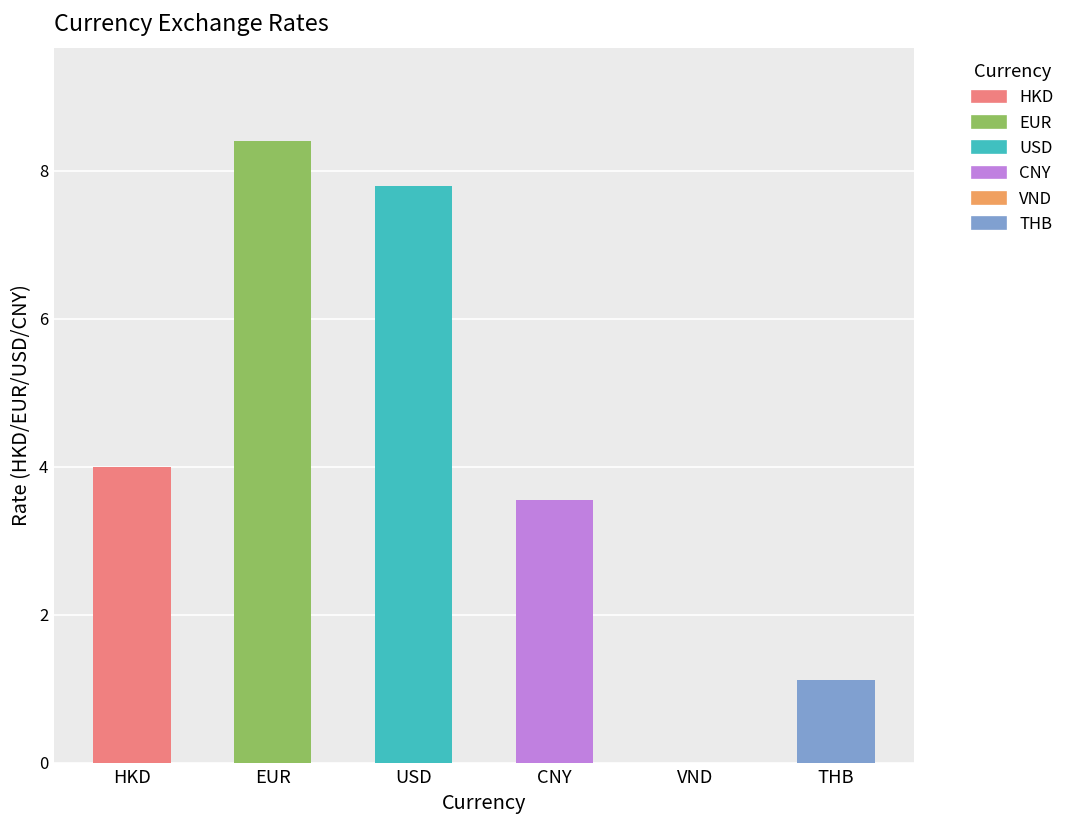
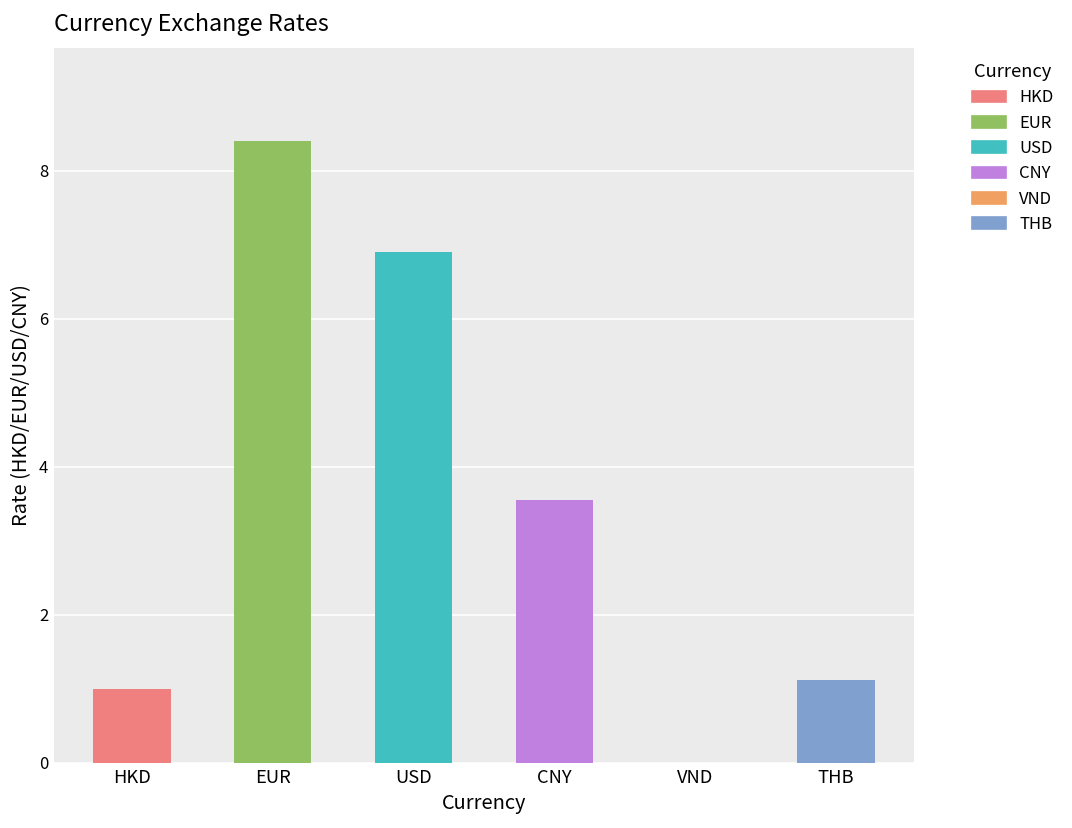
HKD: 4 -> 1
USD: 7.8 -> 6.9
